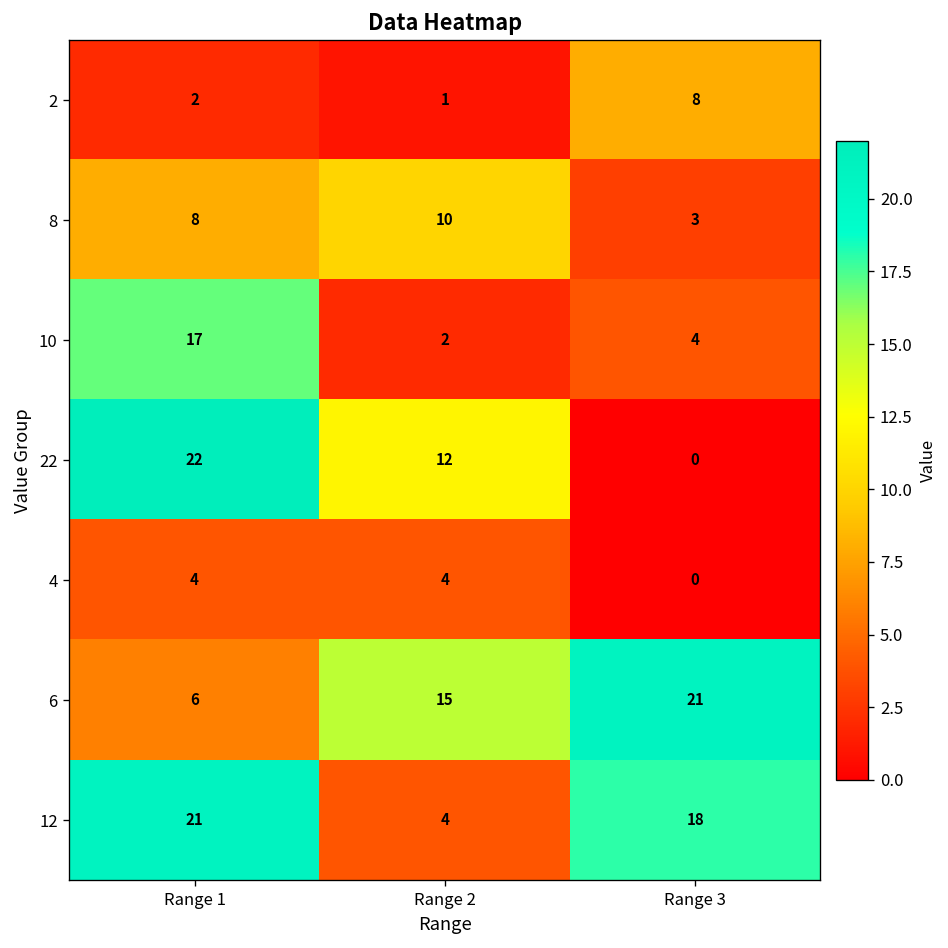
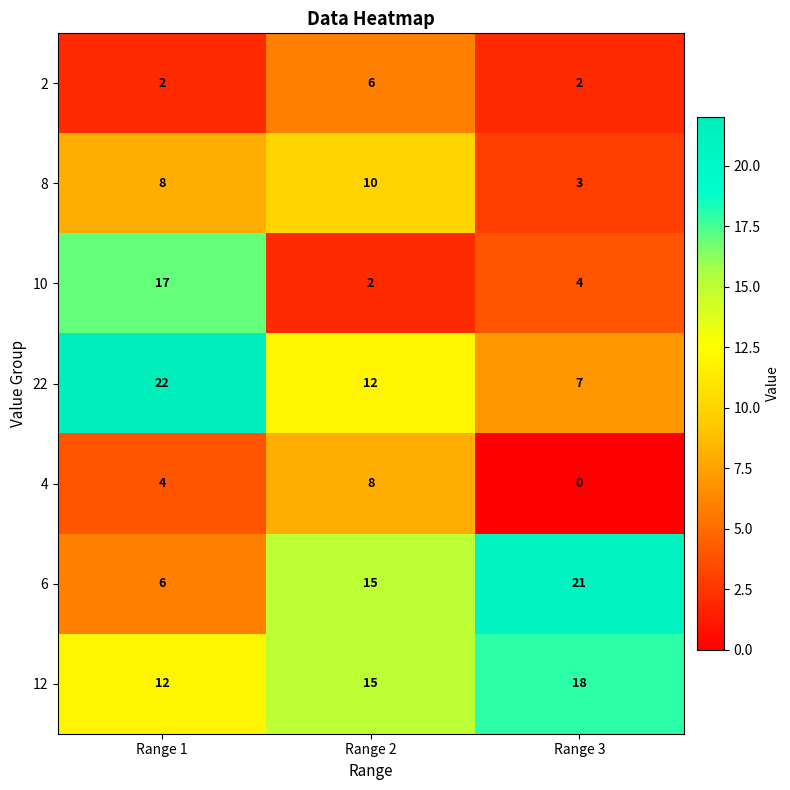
2, Range 2: 1 -> 6
2, Range 3: 8 -> 2
22, Range 3: 0 -> 7
4, Range 2: 4 -> 8
12, Range 1: 21 -> 12
12, Range 2: 4 -> 15
